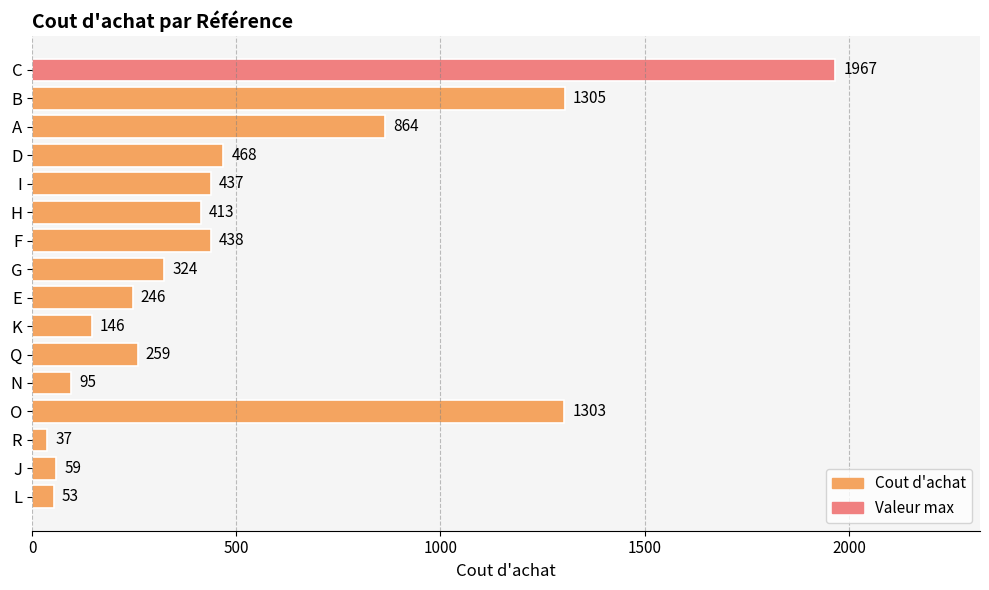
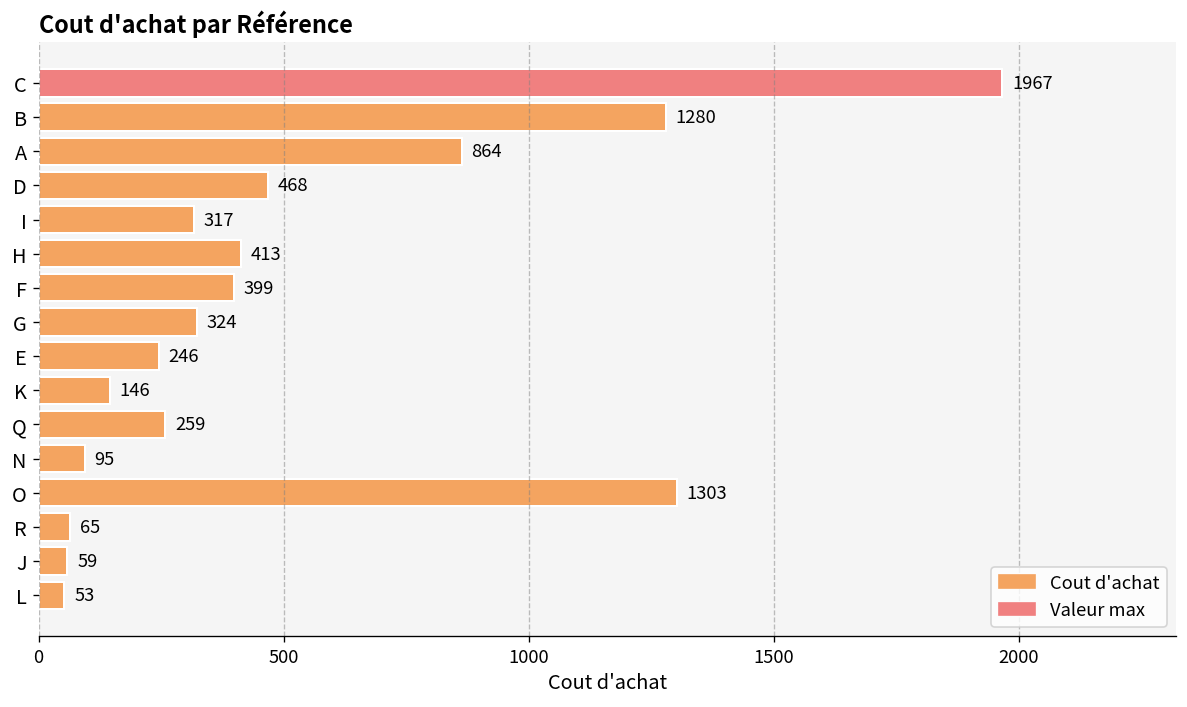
B: 1305 -> 1280
I: 437 -> 317
F: 438 -> 399
R: 37 -> 65
